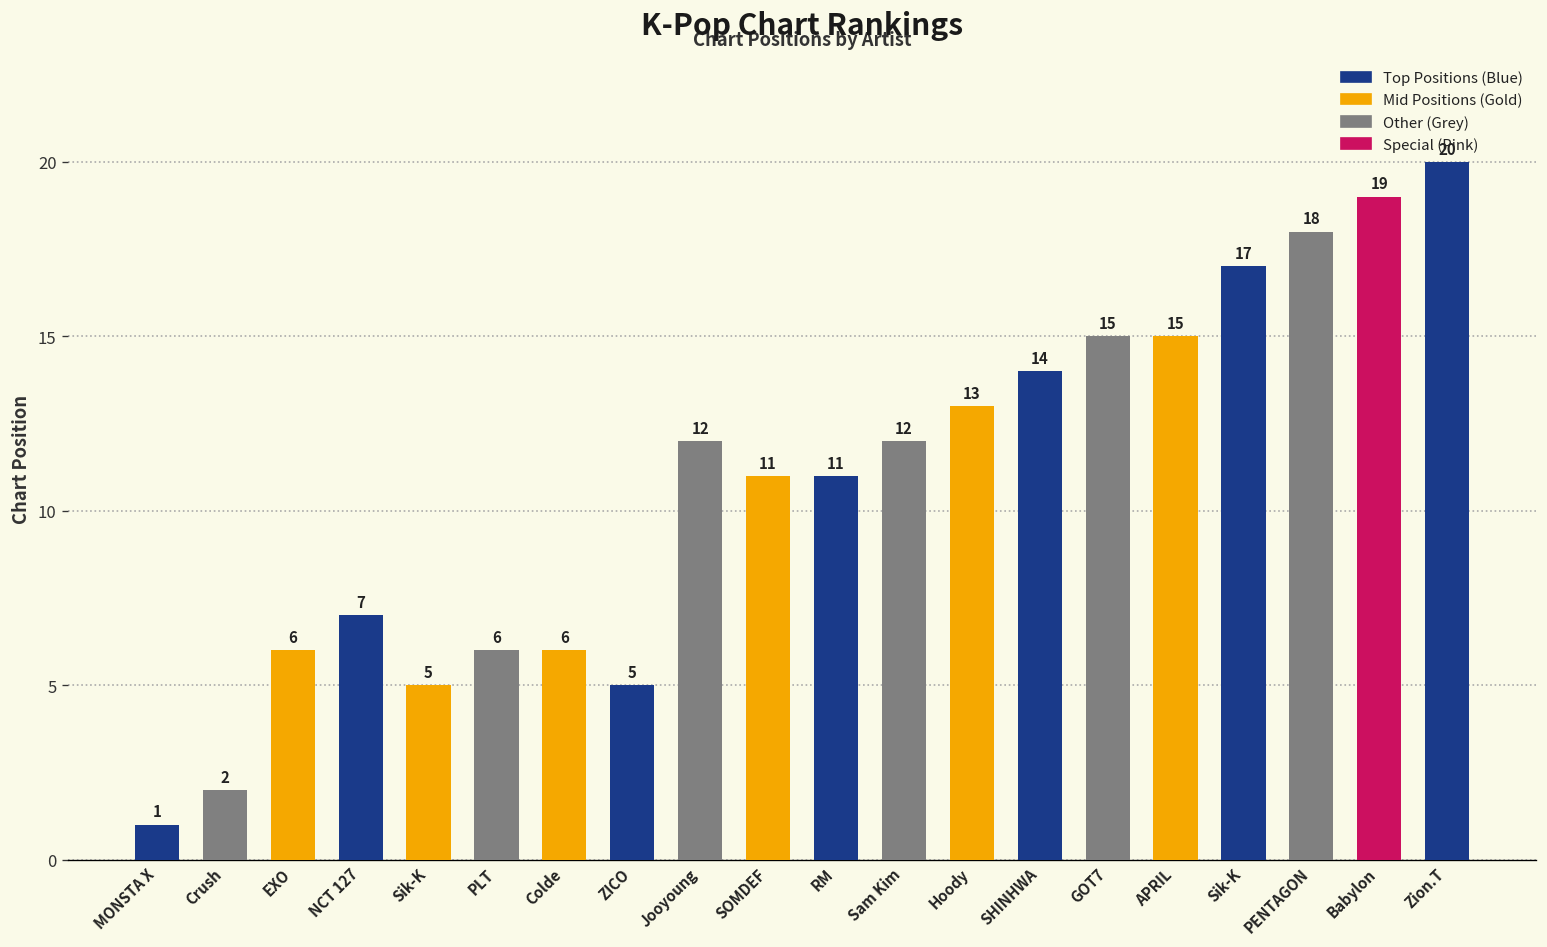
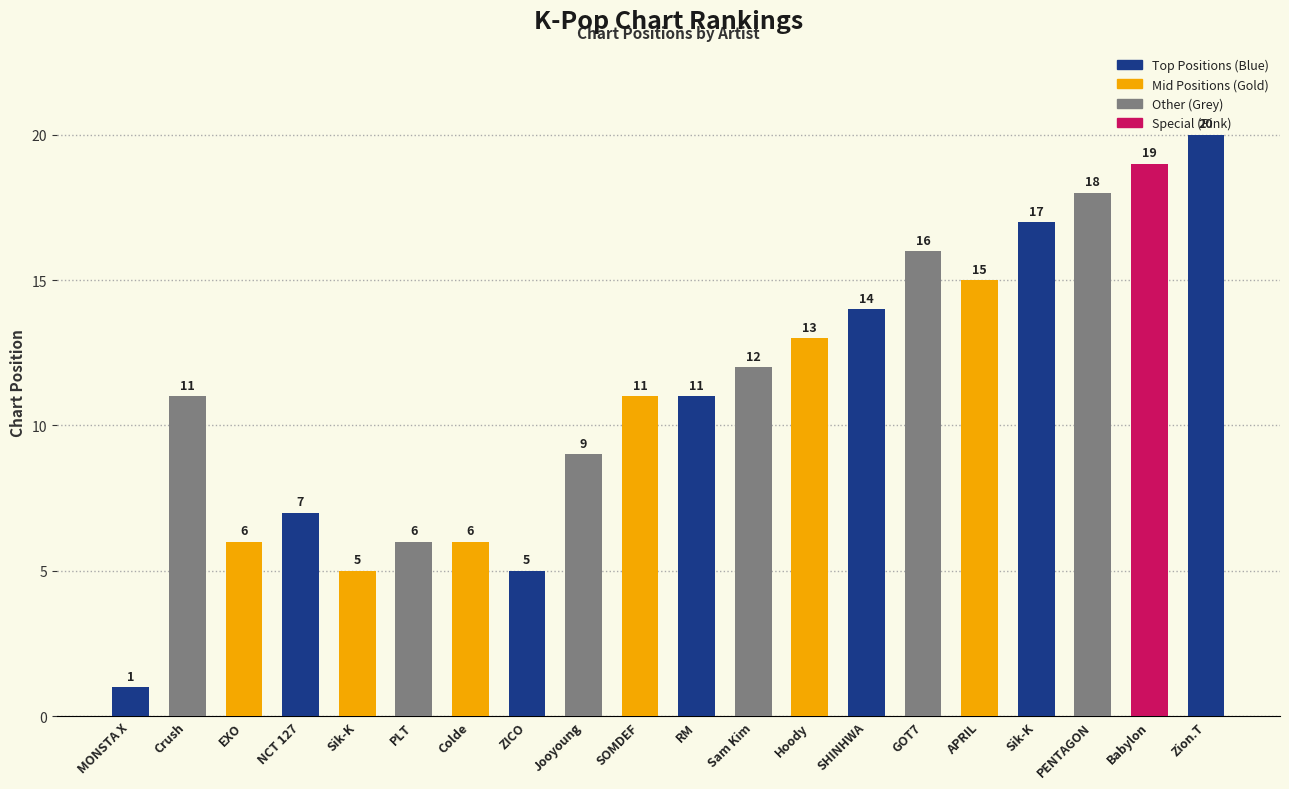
Crush: 2 -> 11
Jooyoung: 12 -> 9
GOT7: 15 -> 16
